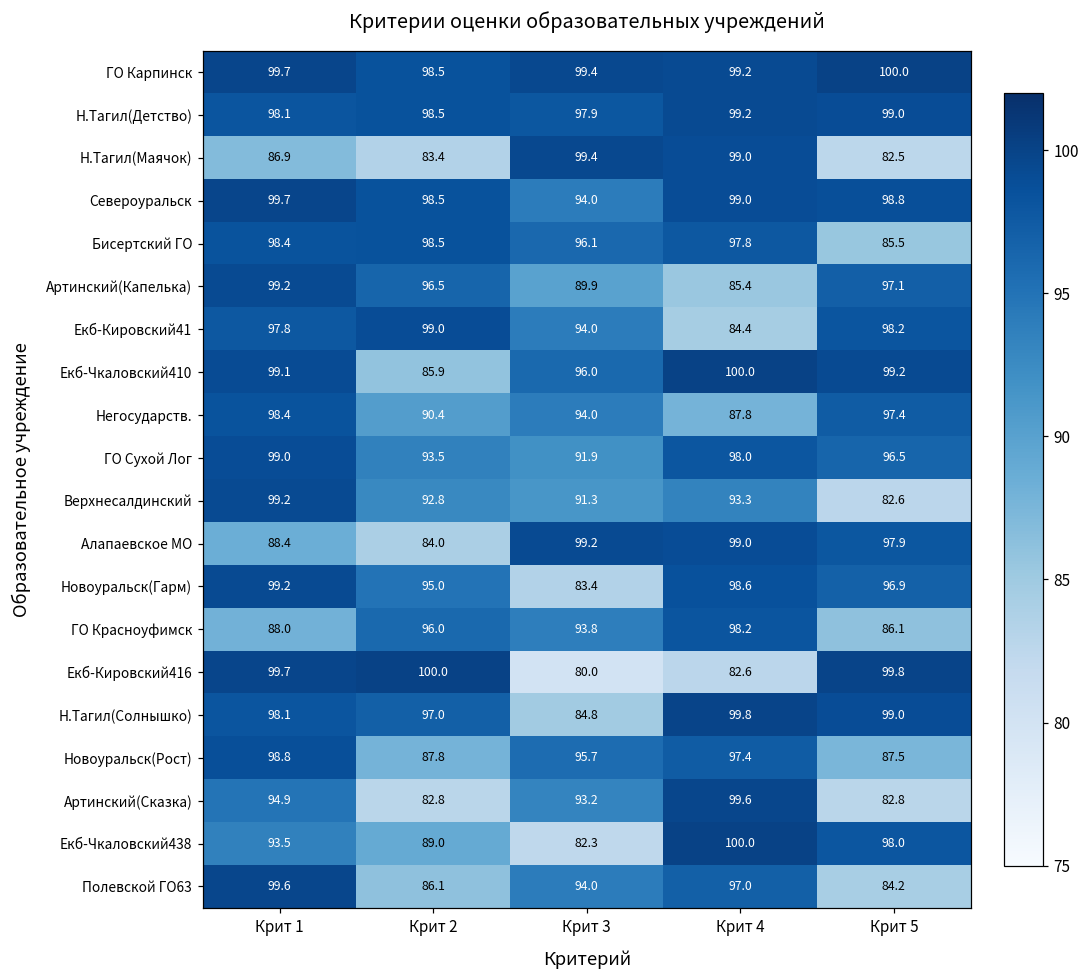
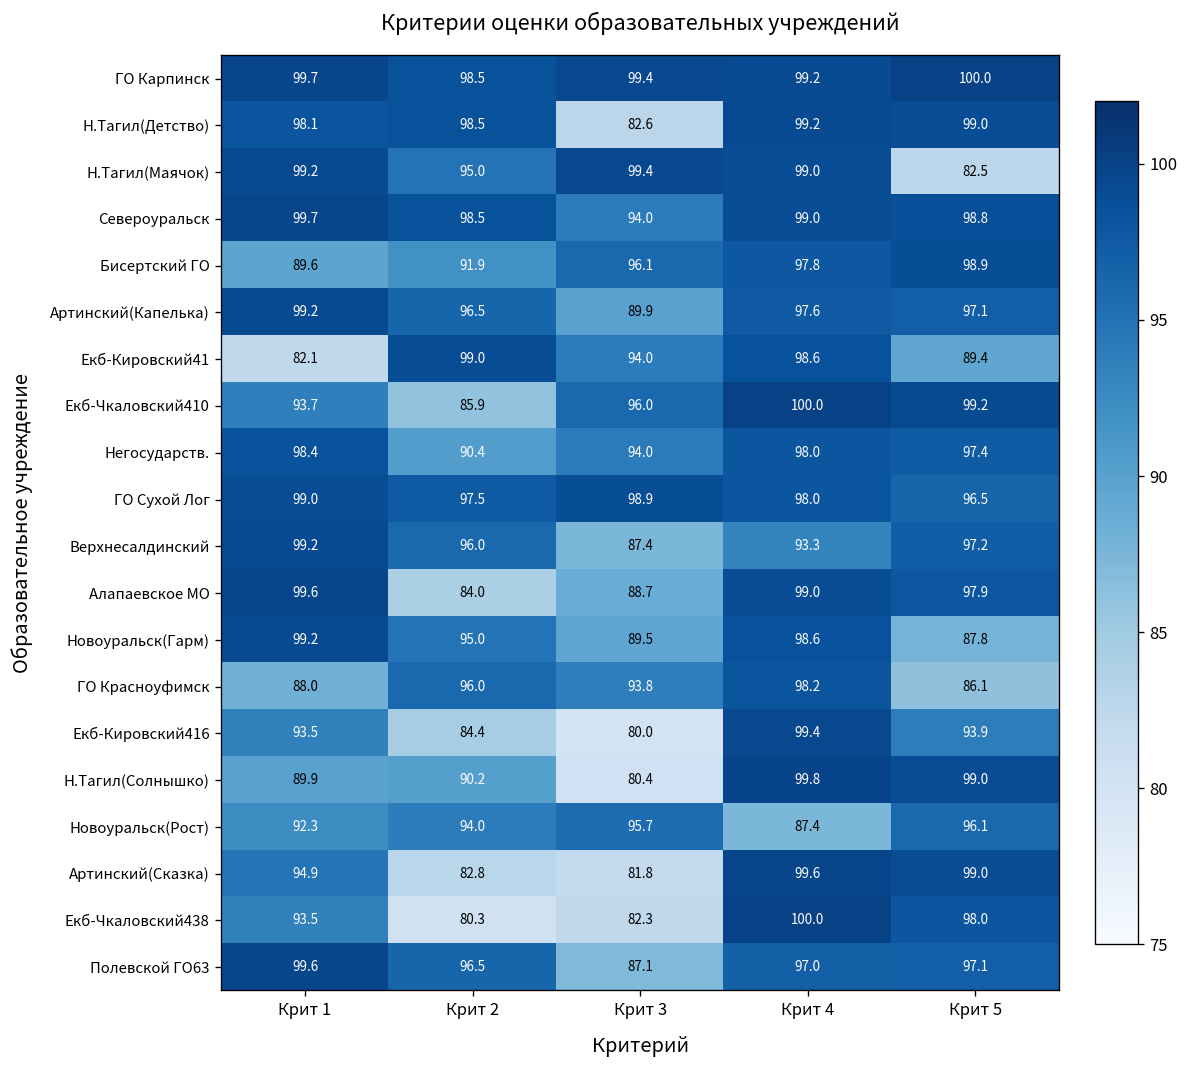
Н.Тагил(Детство), Крит 3: 97.9 -> 82.6
Н.Тагил(Маячок), Крит 1: 86.9 -> 99.2
Н.Тагил(Маячок), Крит 2: 83.4 -> 95.0
Бисертский ГО, Крит 1: 98.4 -> 89.6
Бисертский ГО, Крит 2: 98.5 -> 91.9
Бисертский ГО, Крит 5: 85.5 -> 98.9
Артинский(Капелька), Крит 4: 85.4 -> 97.6
Екб-Кировский41, Крит 1: 97.8 -> 82.1
Екб-Кировский41, Крит 4: 84.4 -> 98.6
Екб-Кировский41, Крит 5: 98.2 -> 89.4
Екб-Чкаловский410, Крит 1: 99.1 -> 93.7
Негосударств., Крит 4: 87.8 -> 98.0
ГО Сухой Лог, Крит 2: 93.5 -> 97.5
ГО Сухой Лог, Крит 3: 91.9 -> 98.9
Верхнесалдинский, Крит 2: 92.8 -> 96.0
Верхнесалдинский, Крит 3: 91.3 -> 87.4
Верхнесалдинский, Крит 5: 82.6 -> 97.2
Алапаевское МО, Крит 1: 88.4 -> 99.6
Алапаевское МО, Крит 3: 99.2 -> 88.7
Новоуральск(Гарм), Крит 3: 83.4 -> 89.5
Новоуральск(Гарм), Крит 5: 96.9 -> 87.8
Екб-Кировский416, Крит 1: 99.7 -> 93.5
Екб-Кировский416, Крит 2: 100.0 -> 84.4
Екб-Кировский416, Крит 4: 82.6 -> 99.4
Екб-Кировский416, Крит 5: 99.8 -> 93.9
Н.Тагил(Солнышко), Крит 1: 98.1 -> 89.9
Н.Тагил(Солнышко), Крит 2: 97.0 -> 90.2
Н.Тагил(Солнышко), Крит 3: 84.8 -> 80.4
Новоуральск(Рост), Крит 1: 98.8 -> 92.3
Новоуральск(Рост), Крит 2: 87.8 -> 94.0
Новоуральск(Рост), Крит 4: 97.4 -> 87.4
Новоуральск(Рост), Крит 5: 87.5 -> 96.1
Артинский(Сказка), Крит 3: 93.2 -> 81.8
Артинский(Сказка), Крит 5: 82.8 -> 99.0
Екб-Чкаловский438, Крит 2: 89.0 -> 80.3
Полевской ГО63, Крит 2: 86.1 -> 96.5
Полевской ГО63, Крит 3: 94.0 -> 87.1
Полевской ГО63, Крит 5: 84.2 -> 97.1
